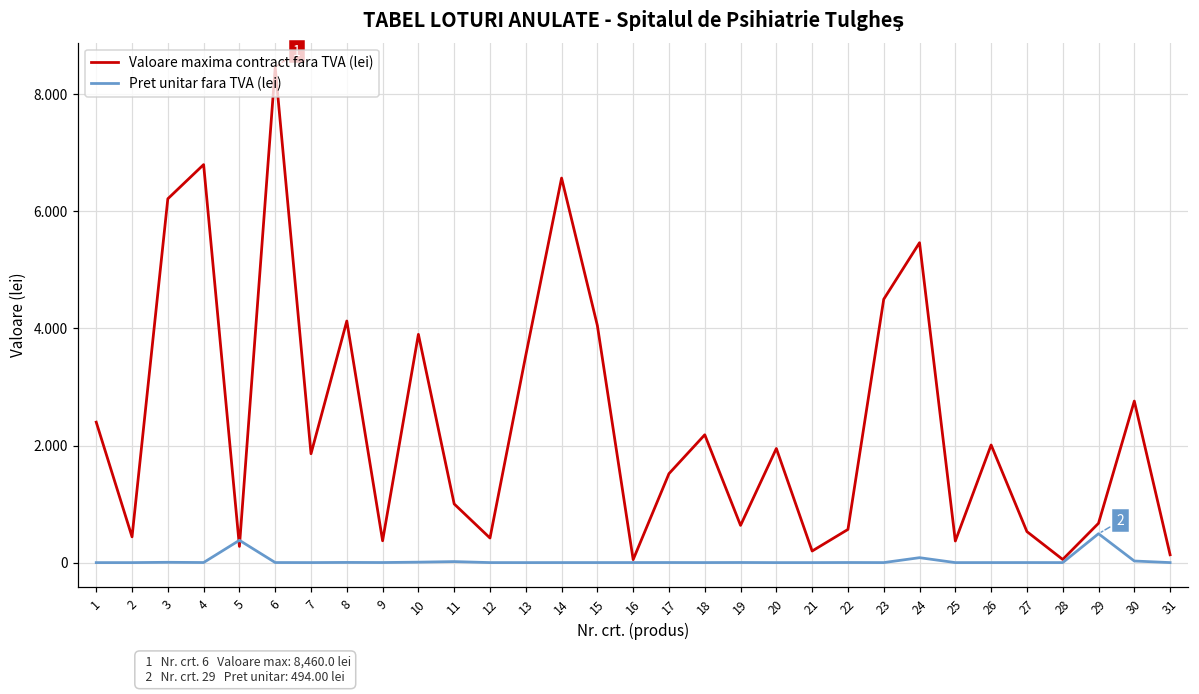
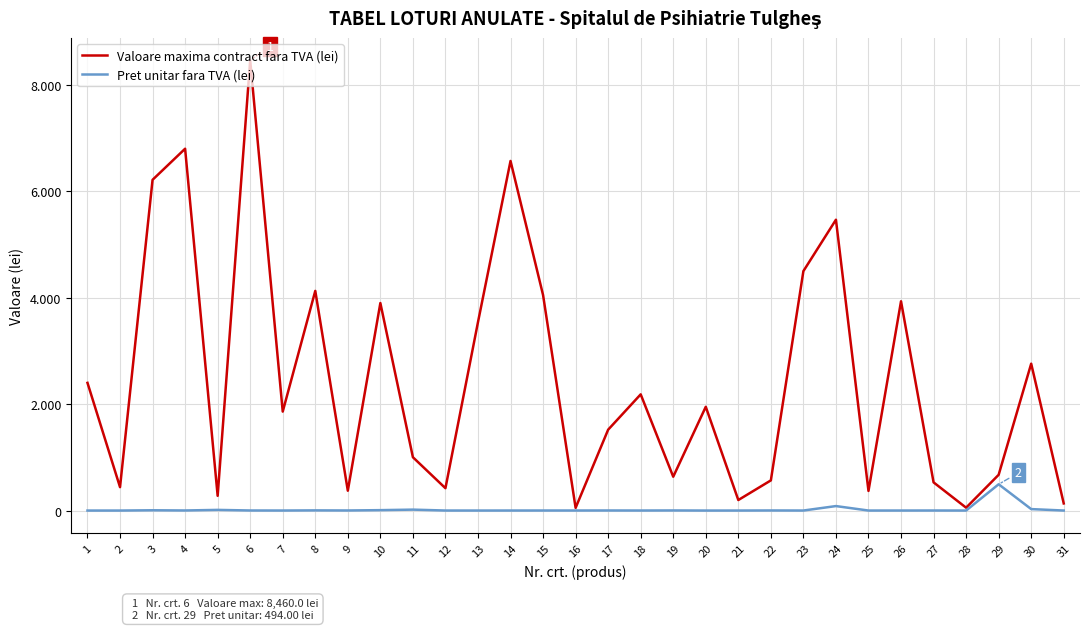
Pret unitar fara TVA (lei), 5: 0.4 -> 0.0
Valoare maxima contract fara TVA (lei), 26: 2.0 -> 3.9
